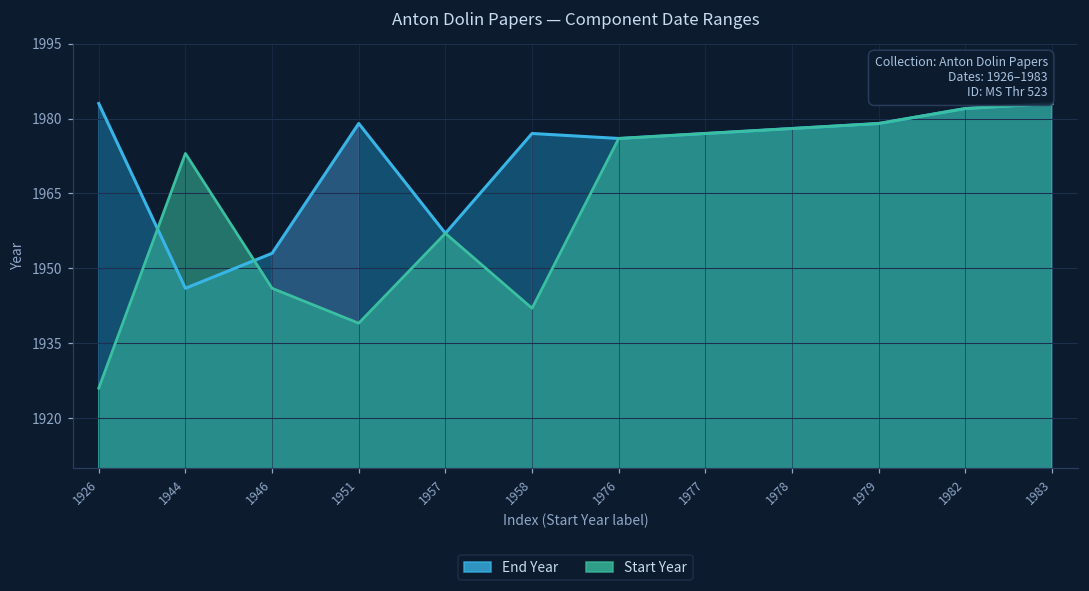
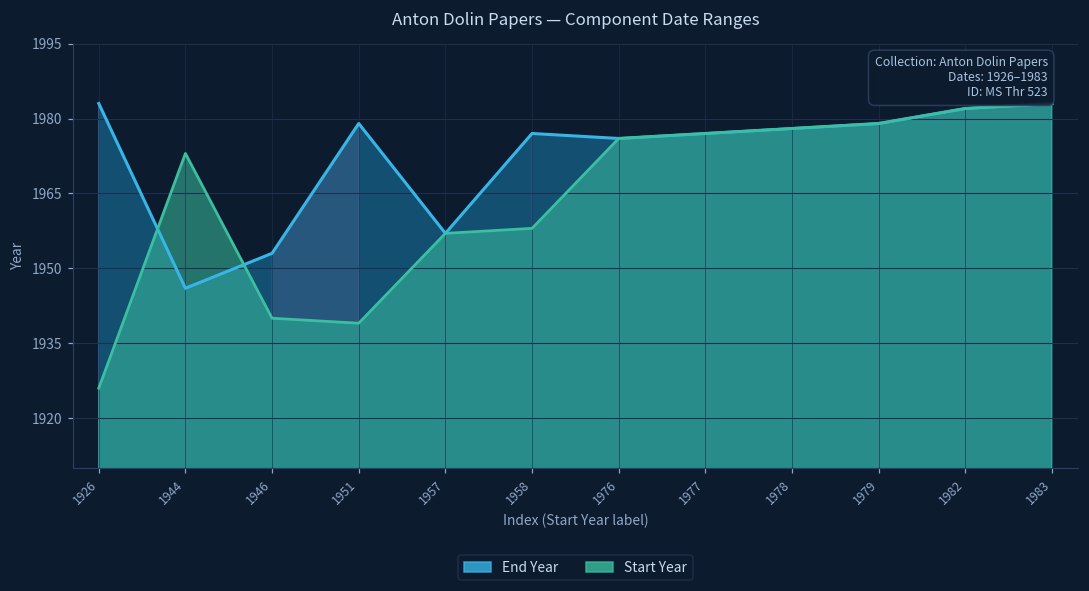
Start Year, 1946: 1946 -> 1940
Start Year, 1958: 1942 -> 1958
